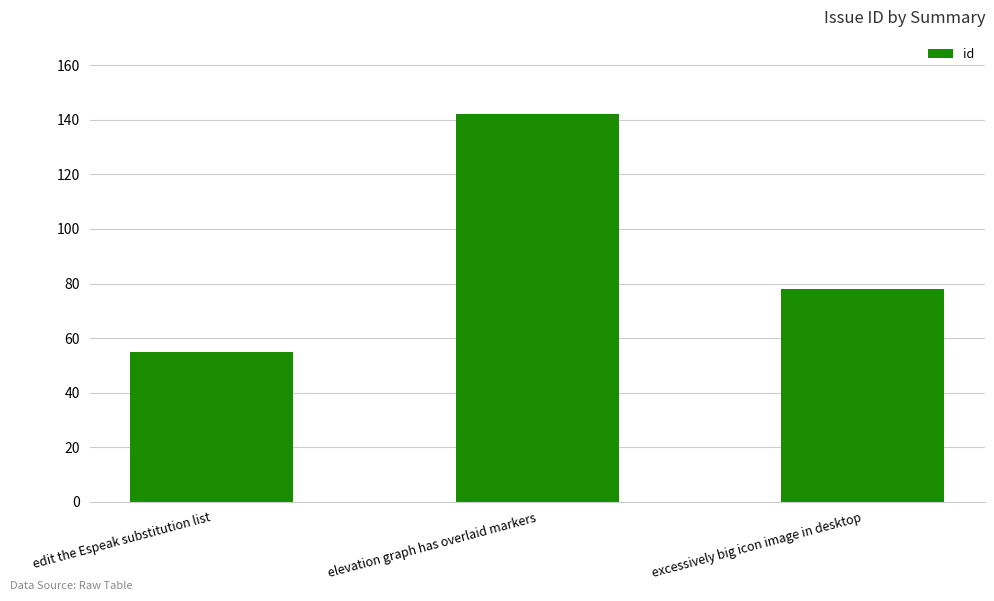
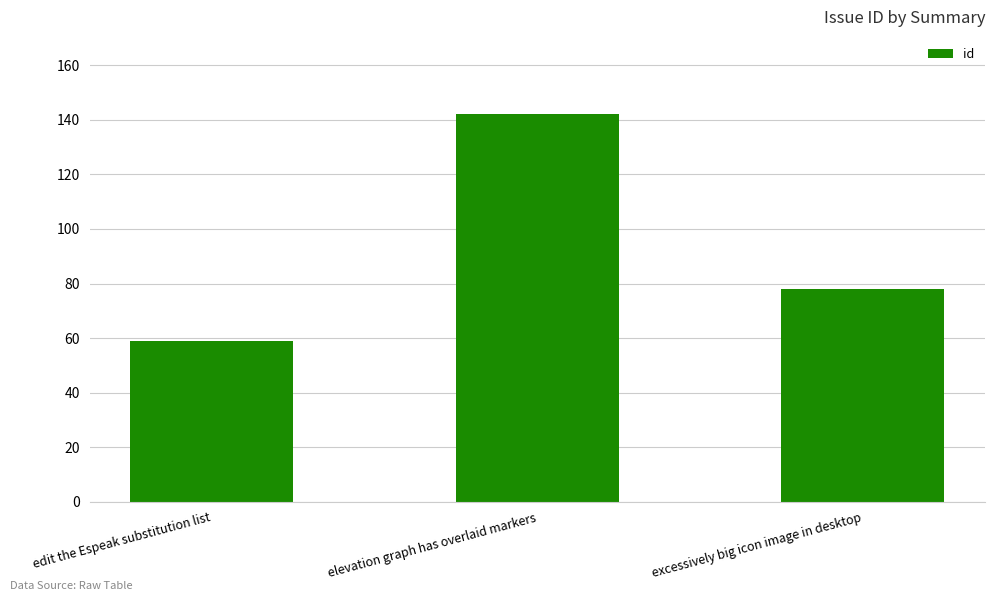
edit the Espeak substitution list: 55 -> 59
